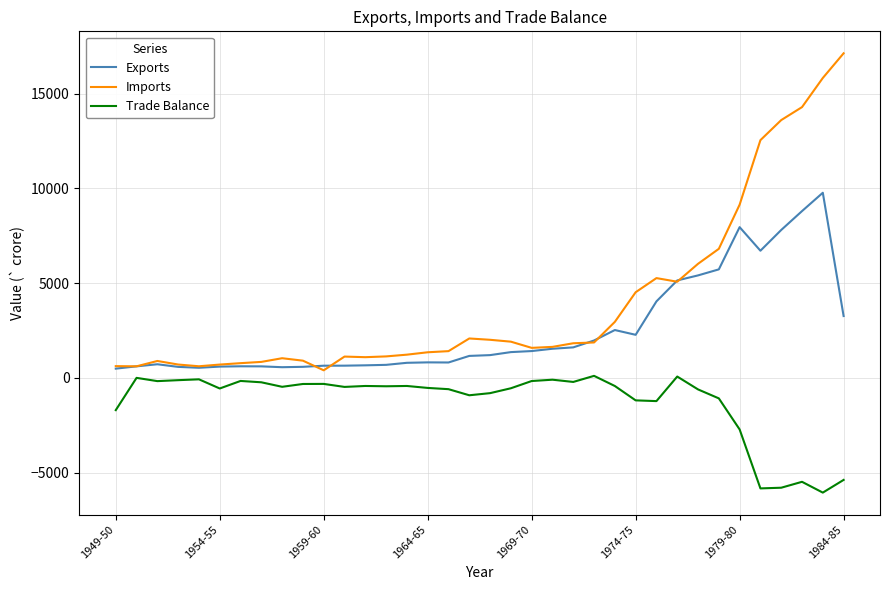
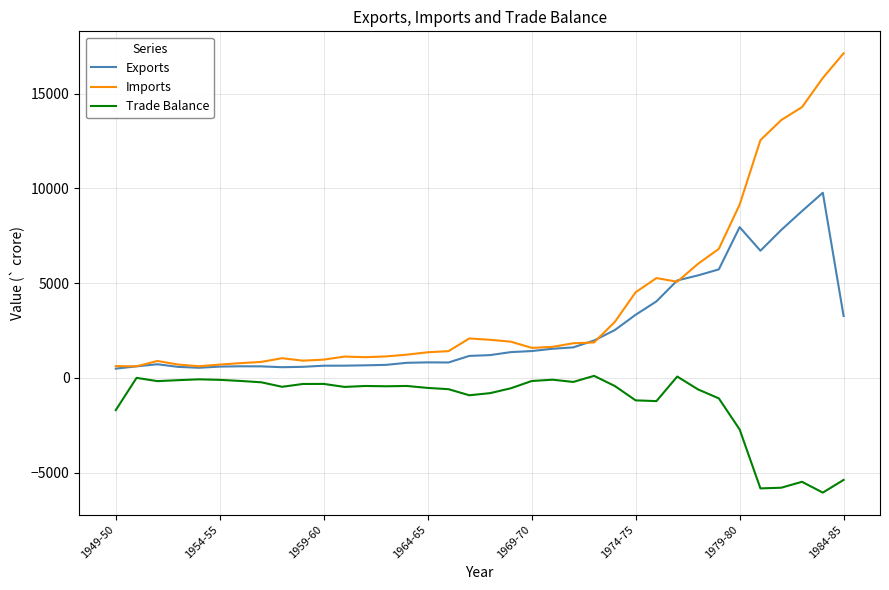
Trade Balance, 1954-55: -600 -> -100
Imports, 1959-60: 400 -> 1000
Exports, 1974-75: 2300 -> 3300
